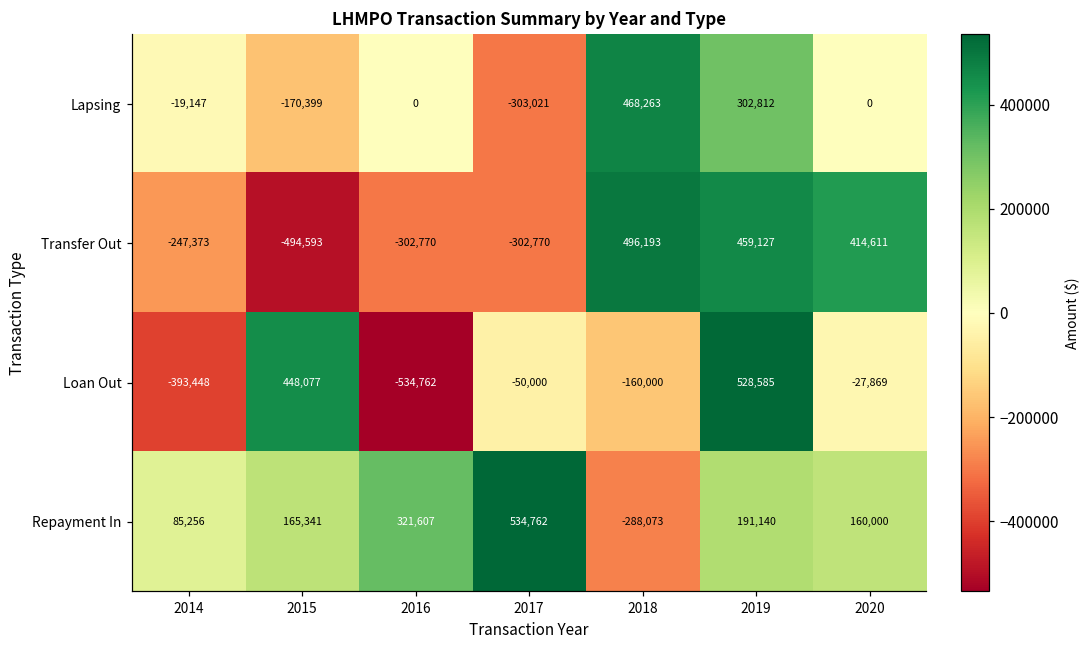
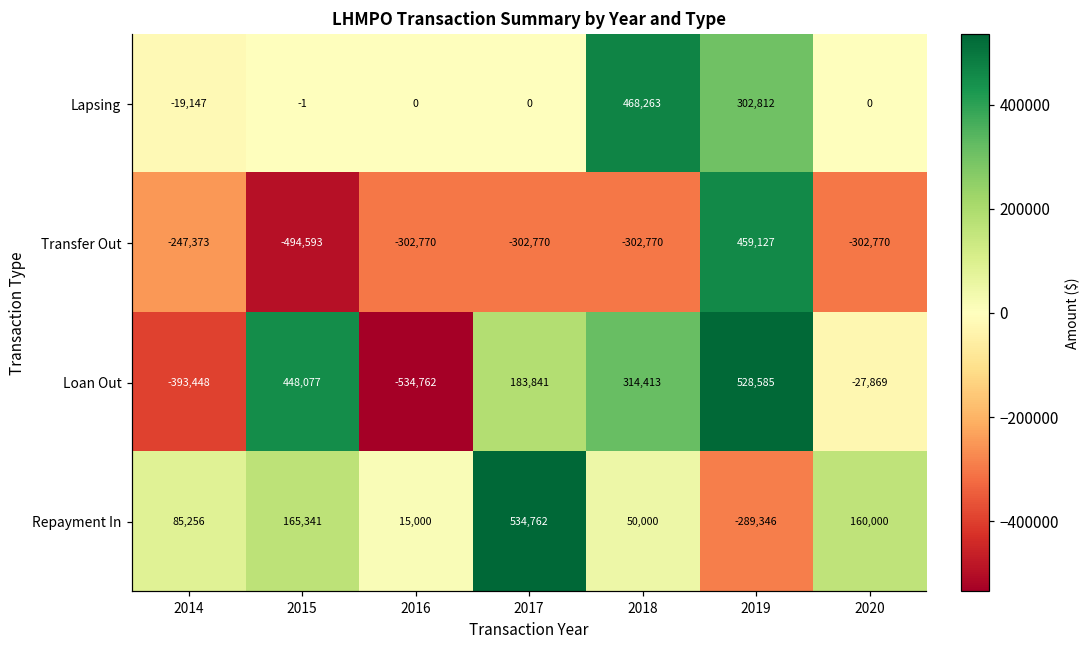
Lapsing, 2015: -170,399 -> -1
Lapsing, 2017: -303,021 -> 0
Transfer Out, 2018: 496,193 -> -302,770
Transfer Out, 2020: 414,611 -> -302,770
Loan Out, 2017: -50,000 -> 183,841
Loan Out, 2018: -160,000 -> 314,413
Repayment In, 2016: 321,607 -> 15,000
Repayment In, 2018: -288,073 -> 50,000
Repayment In, 2019: 191,140 -> -289,346
